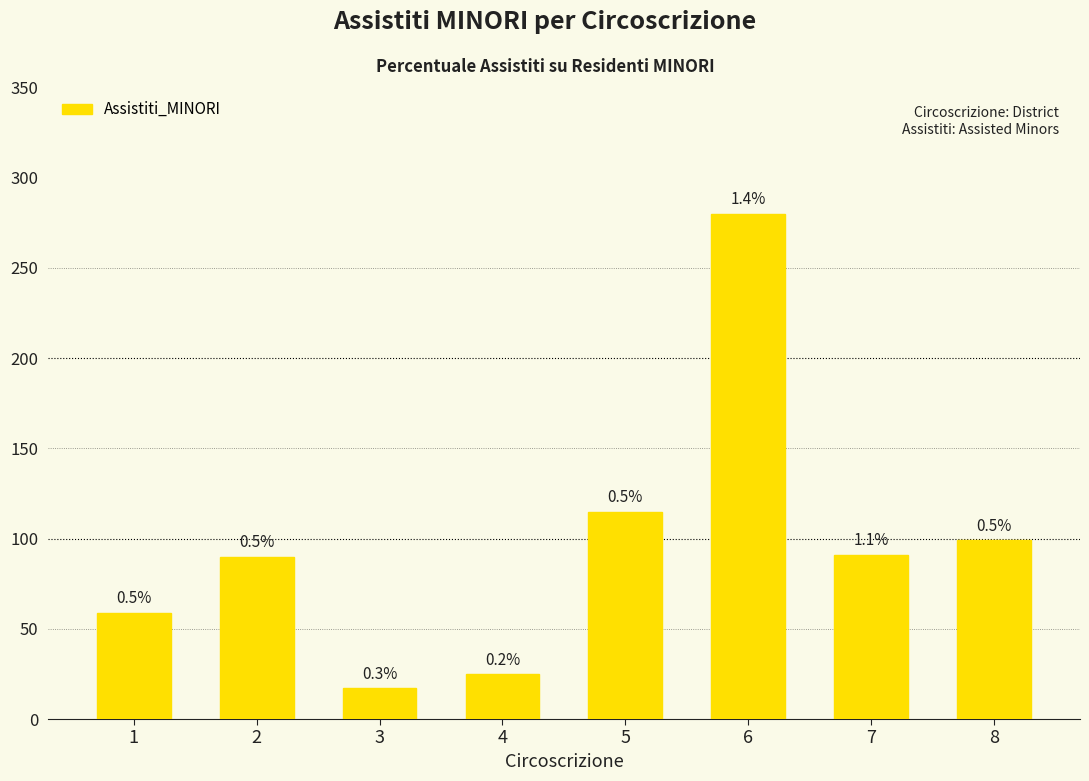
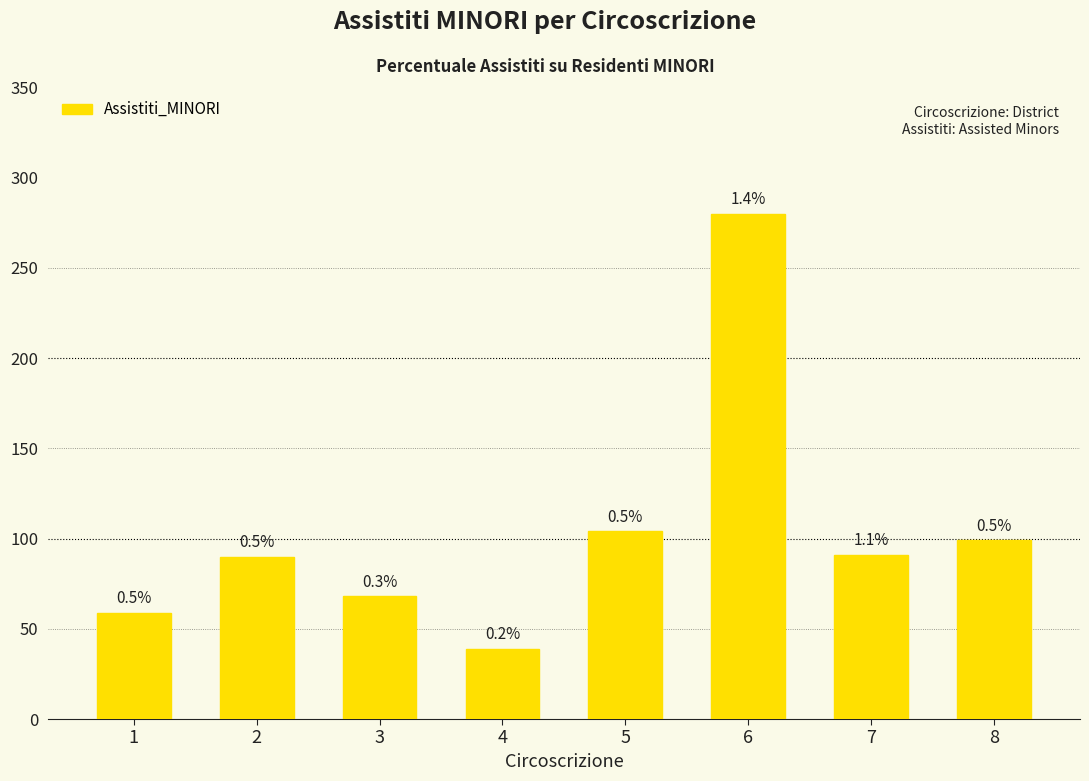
3: 17 -> 68
4: 25 -> 39
5: 115 -> 104
